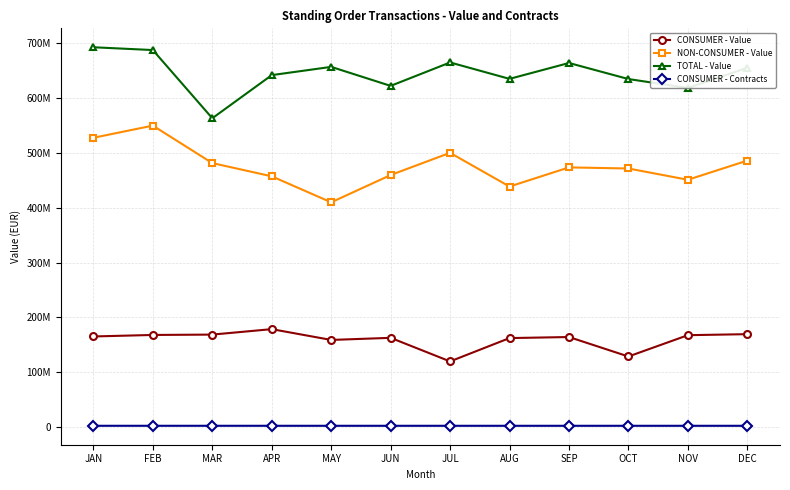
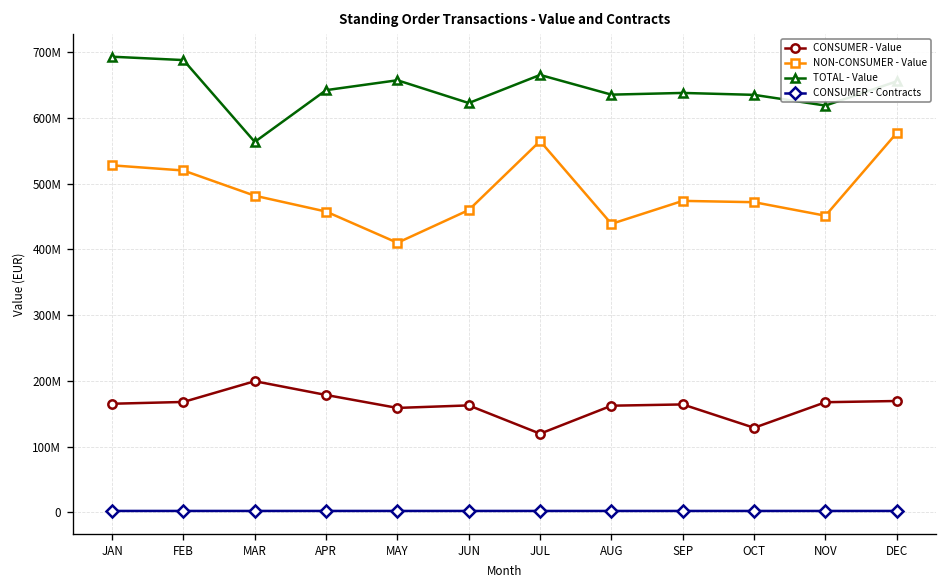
NON-CONSUMER - Value, FEB: 550000000 -> 520000000
CONSUMER - Value, MAR: 170000000 -> 200000000
NON-CONSUMER - Value, JUL: 500000000 -> 560000000
TOTAL - Value, SEP: 660000000 -> 640000000
NON-CONSUMER - Value, DEC: 490000000 -> 580000000
